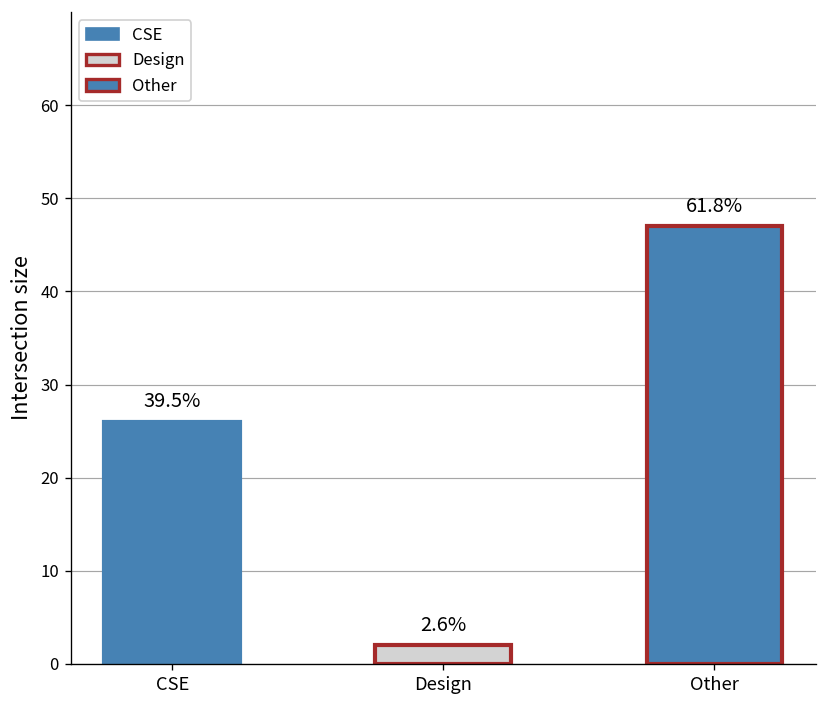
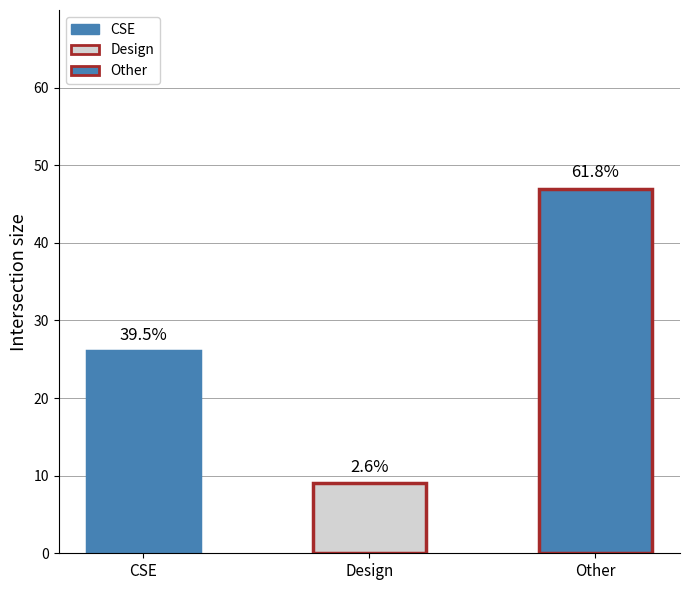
Design: 2 -> 9
